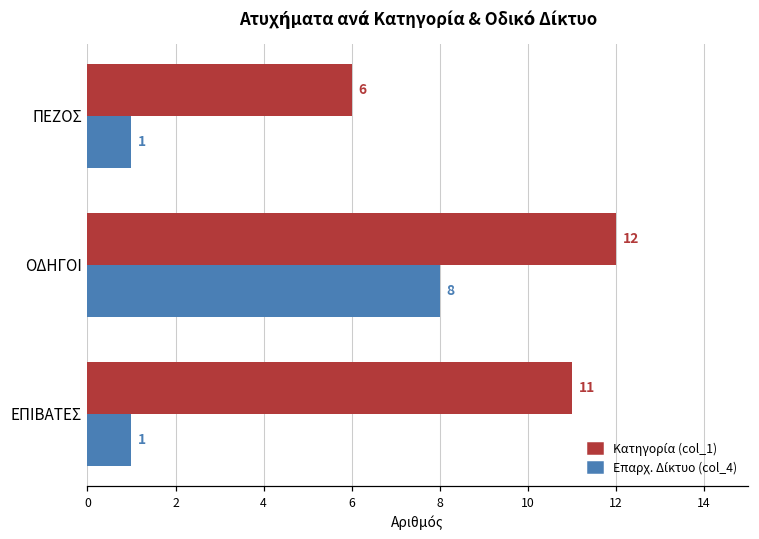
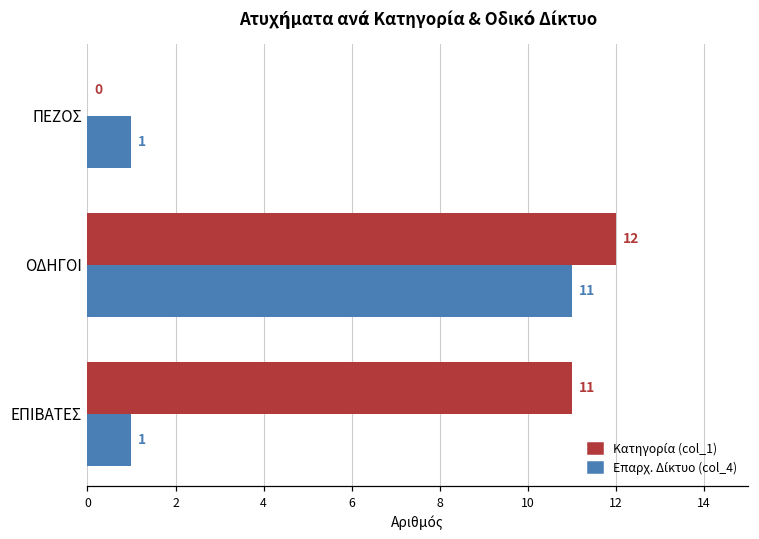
Κατηγορία (col_1), ΠΕΖΟΣ: 6 -> 0
Επαρχ. Δίκτυο (col_4), ΟΔΗΓΟΙ: 8 -> 11
